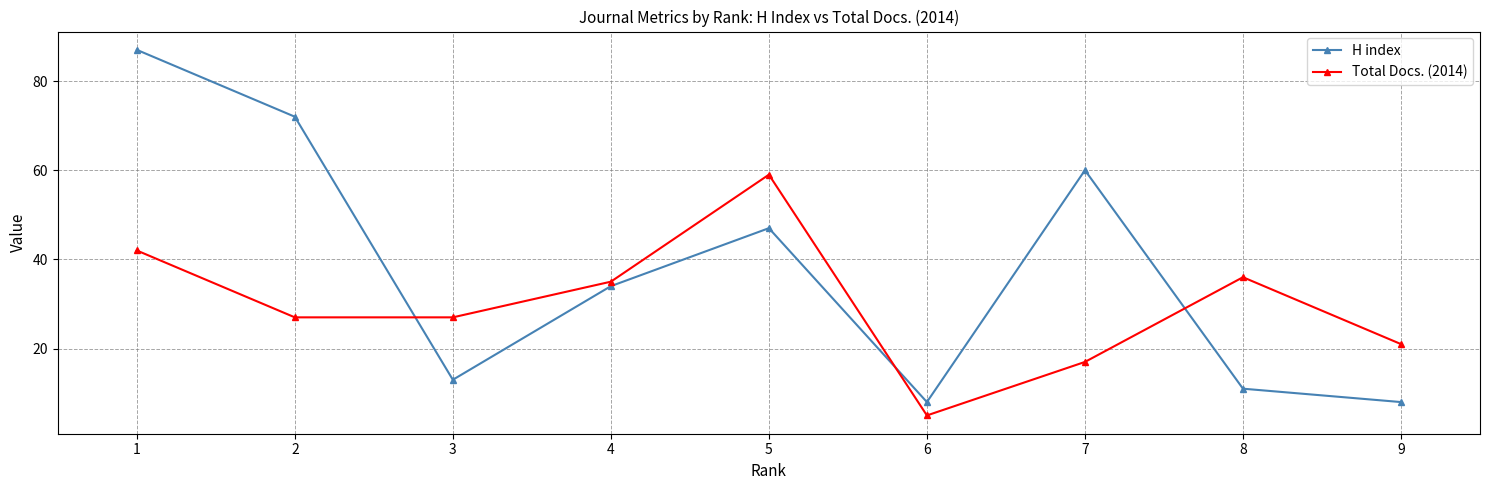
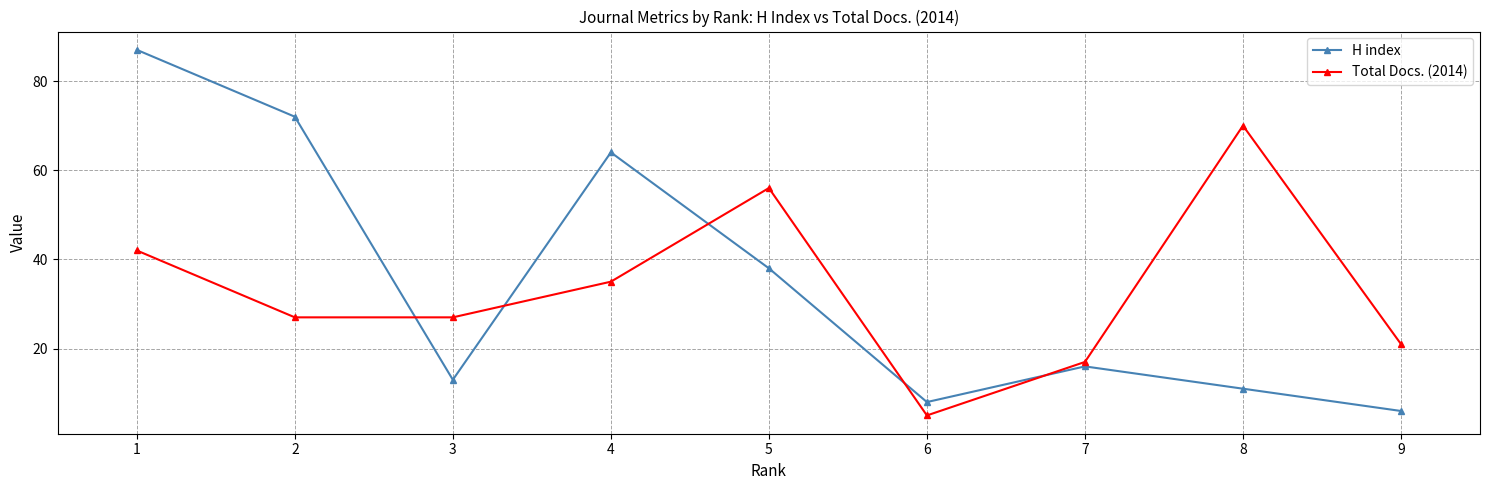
H index, 4: 34 -> 64
H index, 5: 47 -> 38
Total Docs. (2014), 5: 59 -> 56
H index, 7: 60 -> 16
Total Docs. (2014), 8: 36 -> 70
H index, 9: 8 -> 6
